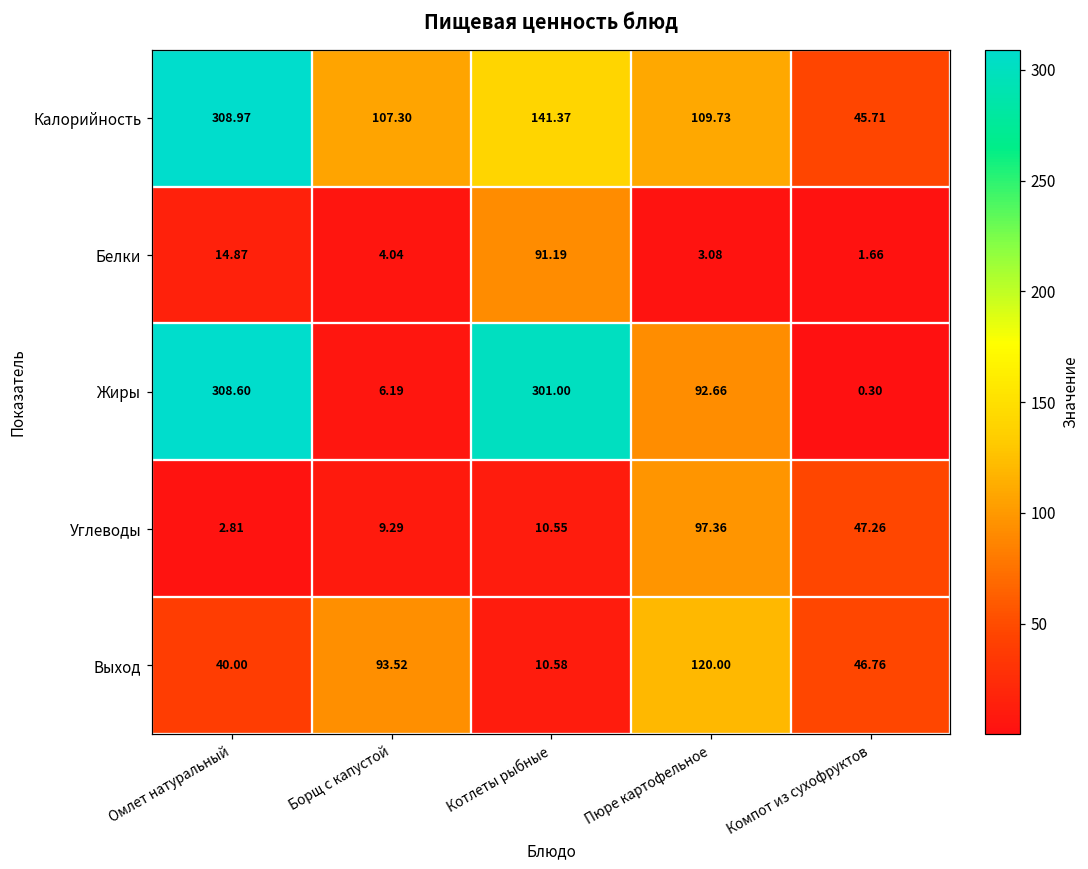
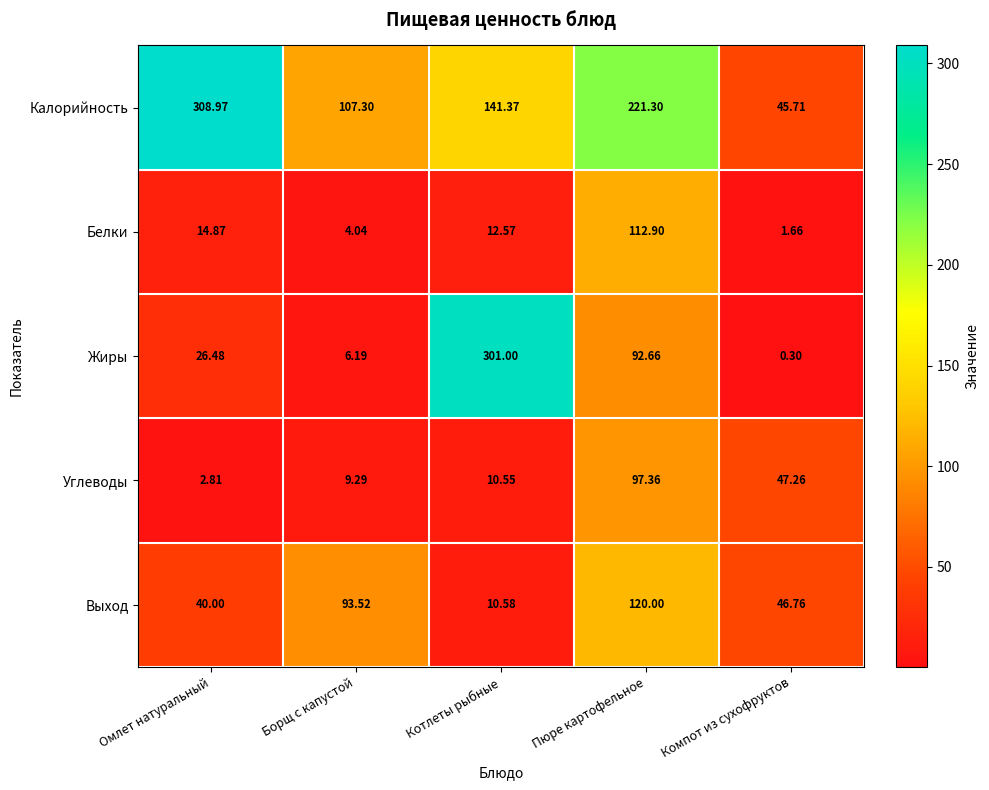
Калорийность, Пюре картофельное: 109.73 -> 221.30
Белки, Котлеты рыбные: 91.19 -> 12.57
Белки, Пюре картофельное: 3.08 -> 112.90
Жиры, Омлет натуральный: 308.60 -> 26.48
